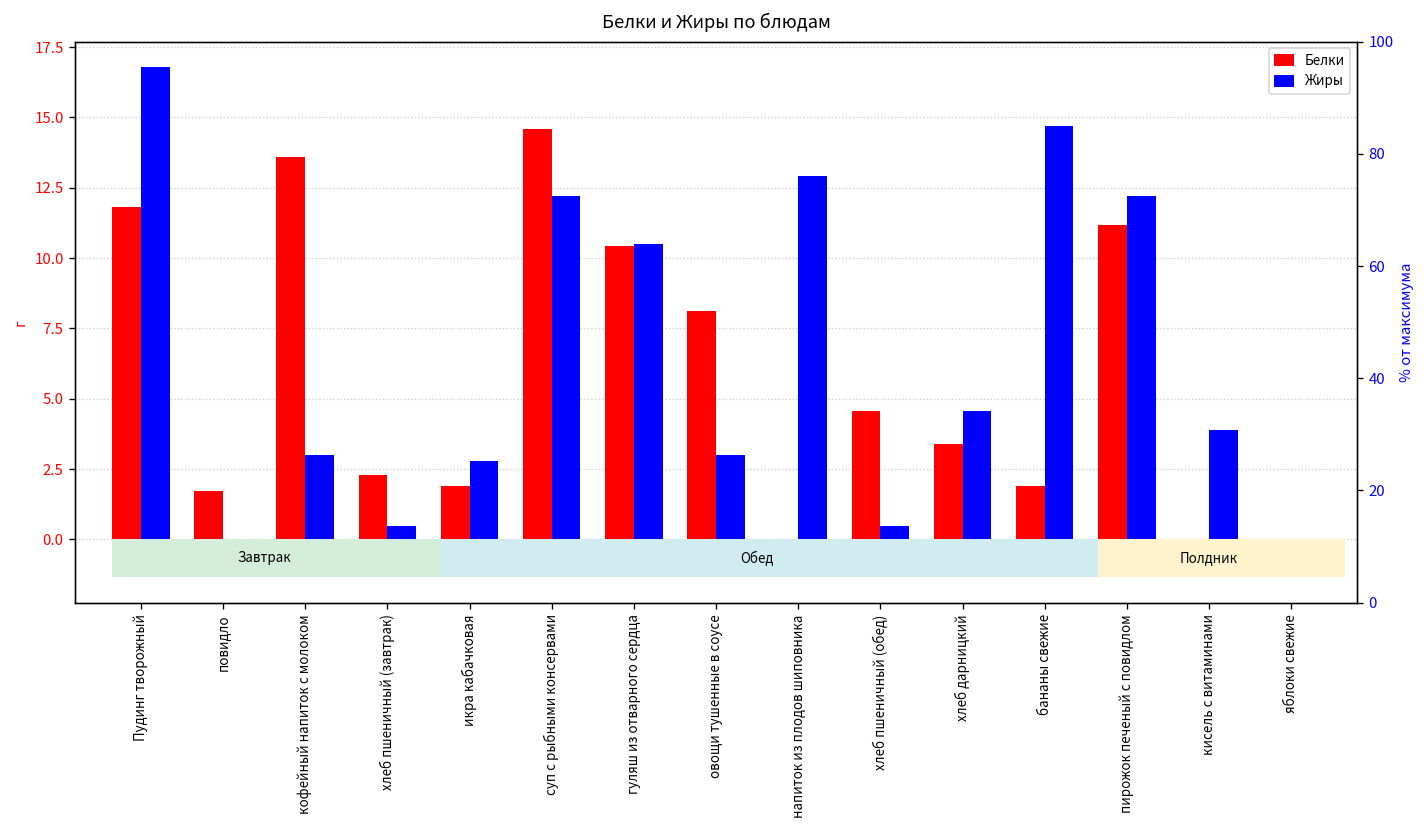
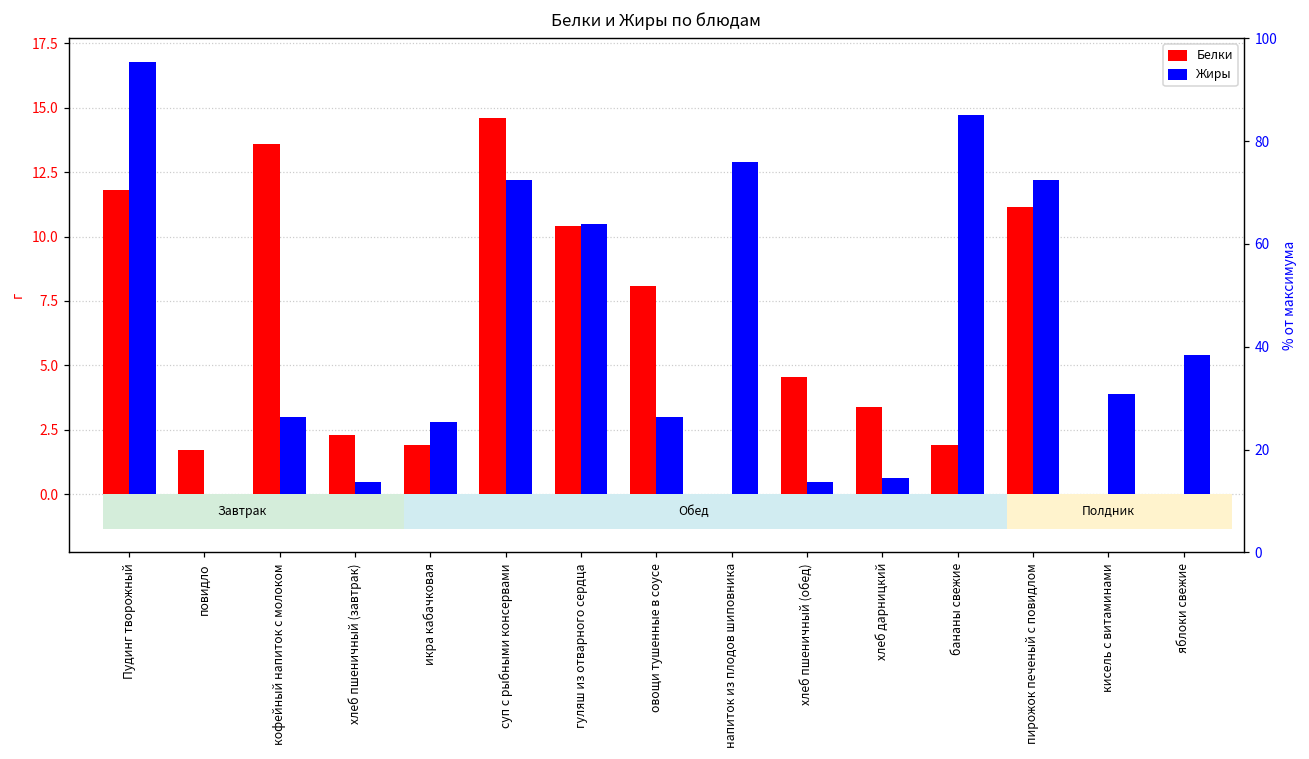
Жиры, хлеб дарницкий: 4.6 -> 0.7
Жиры, яблоки свежие: 0.0 -> 5.4
